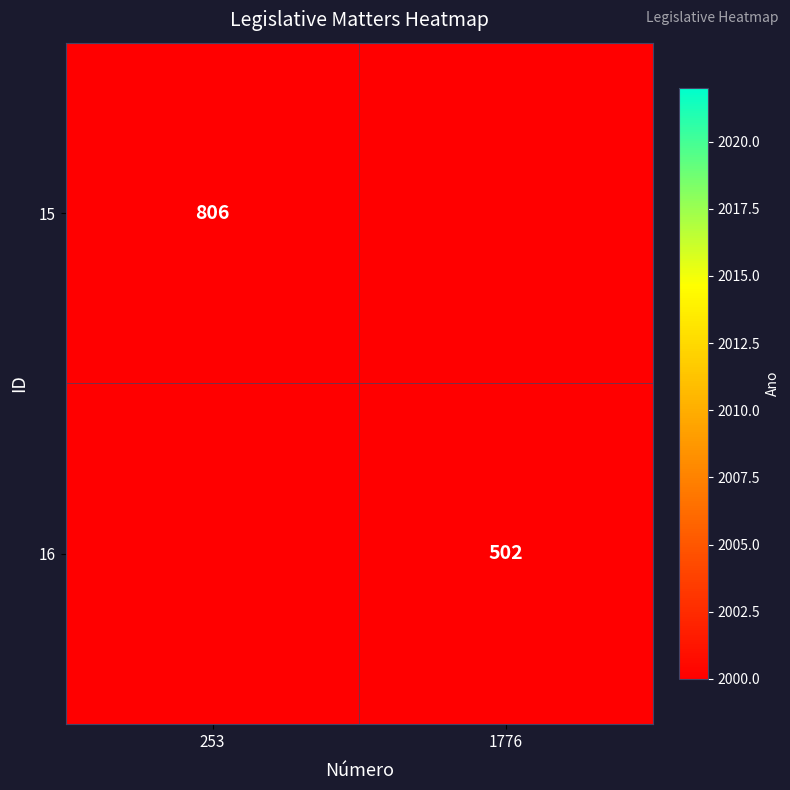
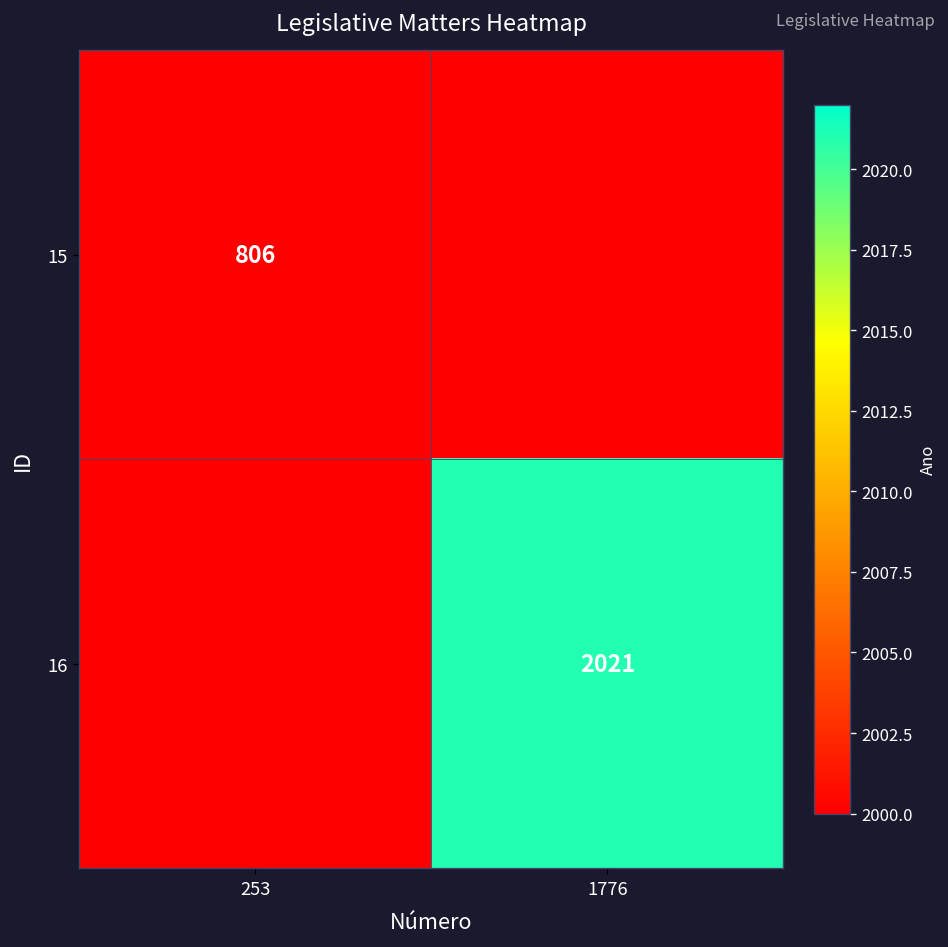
16, 1776: 502 -> 2021
